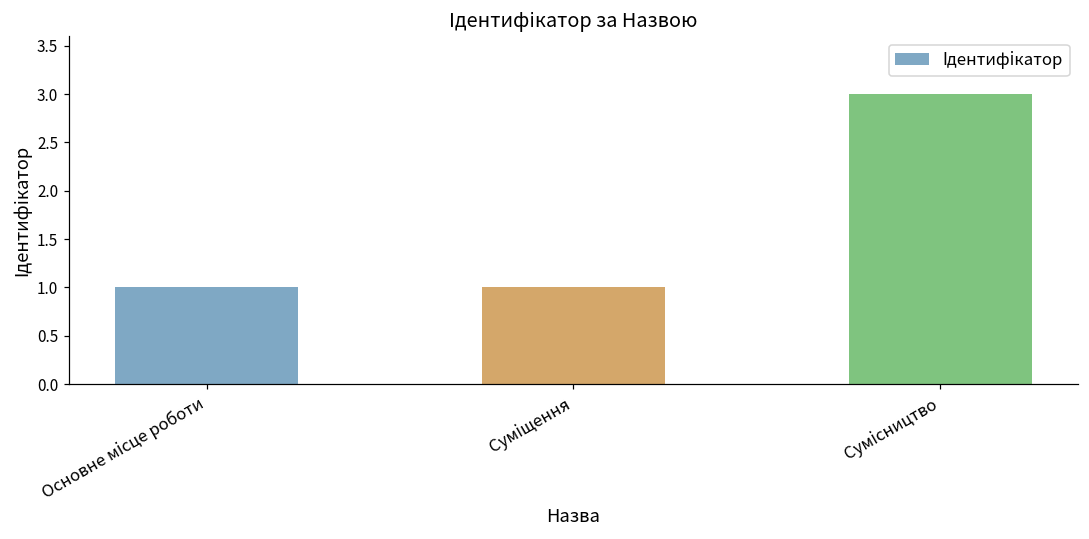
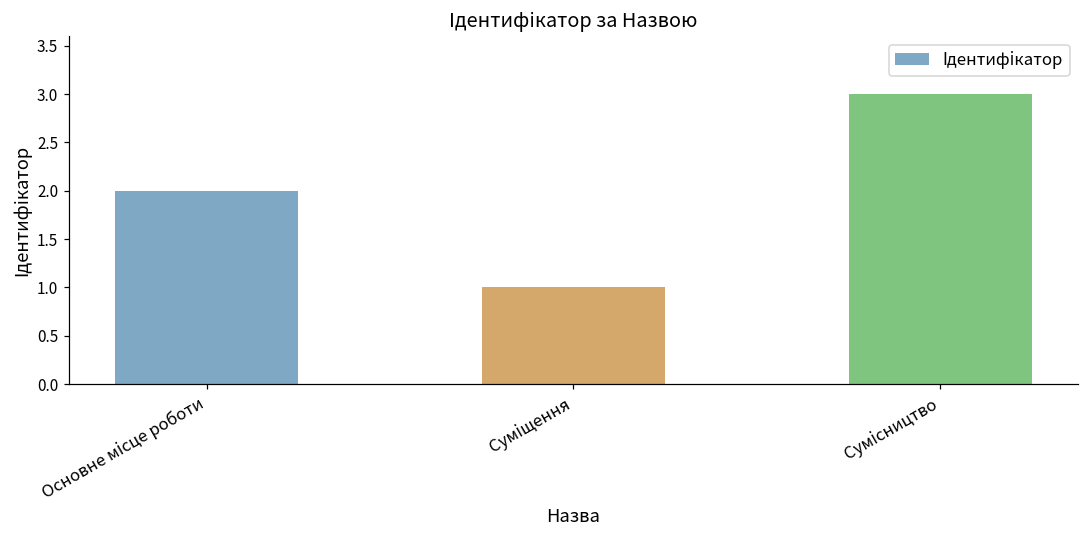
Основне місце роботи: 1 -> 2
